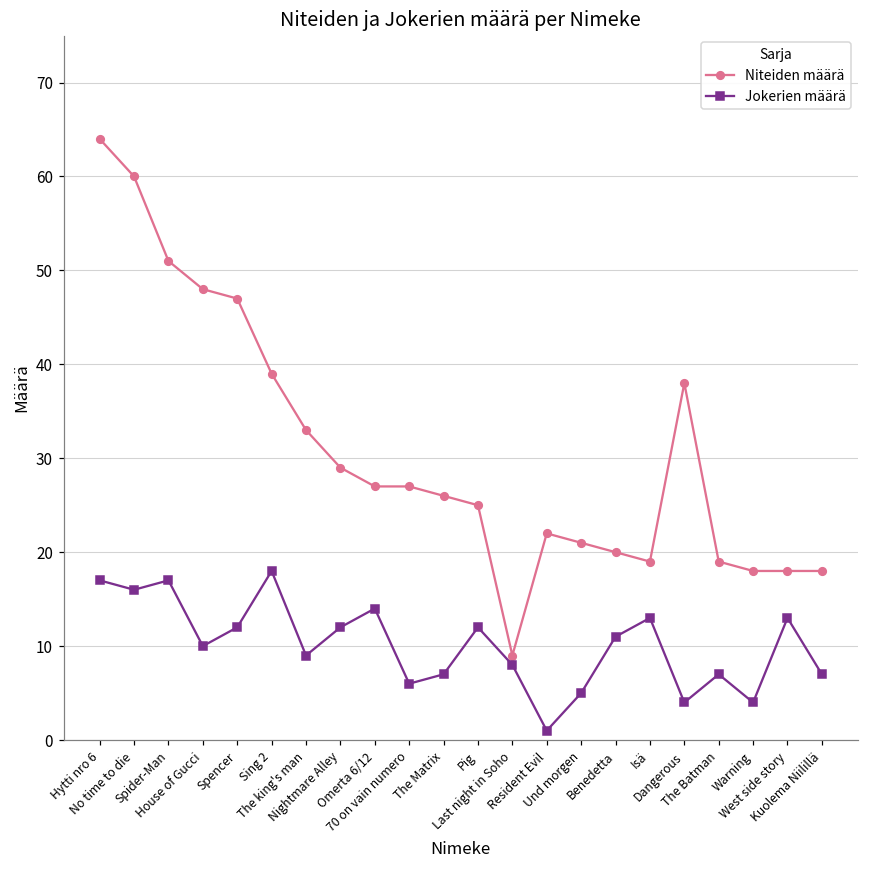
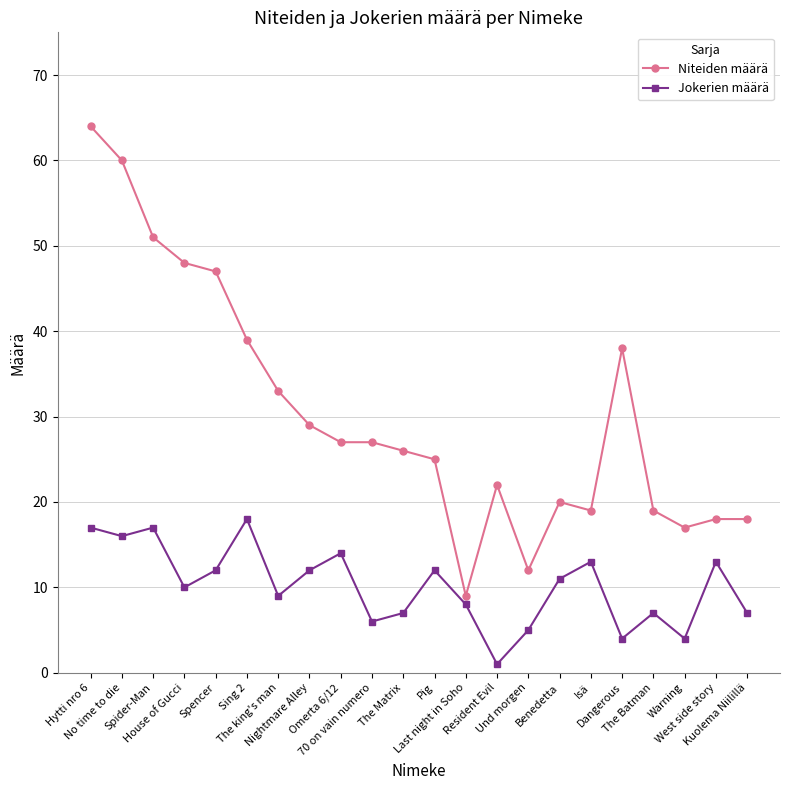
Niteiden määrä, Und morgen: 21 -> 12
Niteiden määrä, Warning: 18 -> 17
